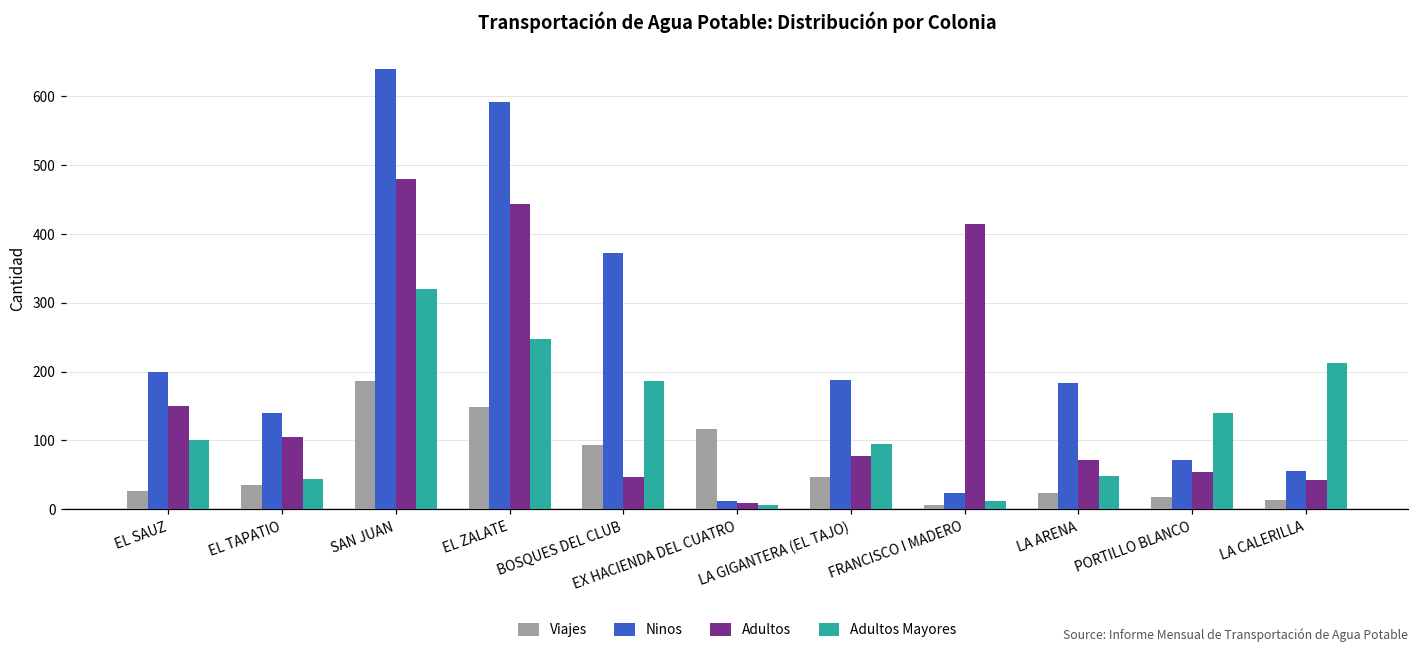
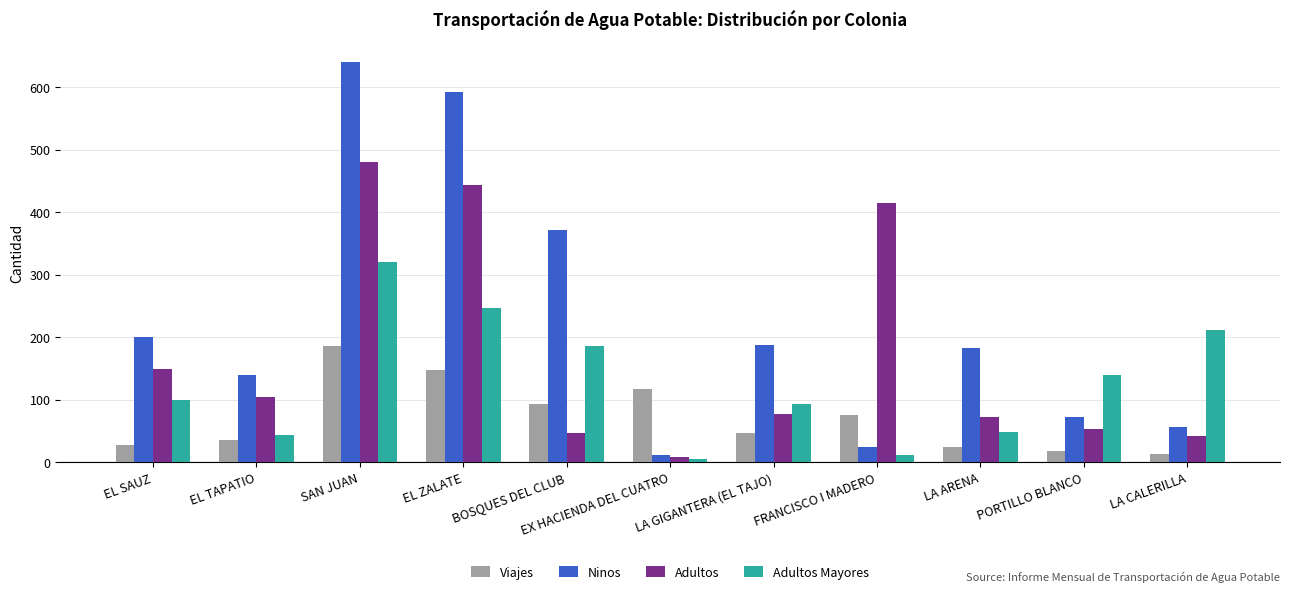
Viajes, FRANCISCO I MADERO: 10 -> 80
